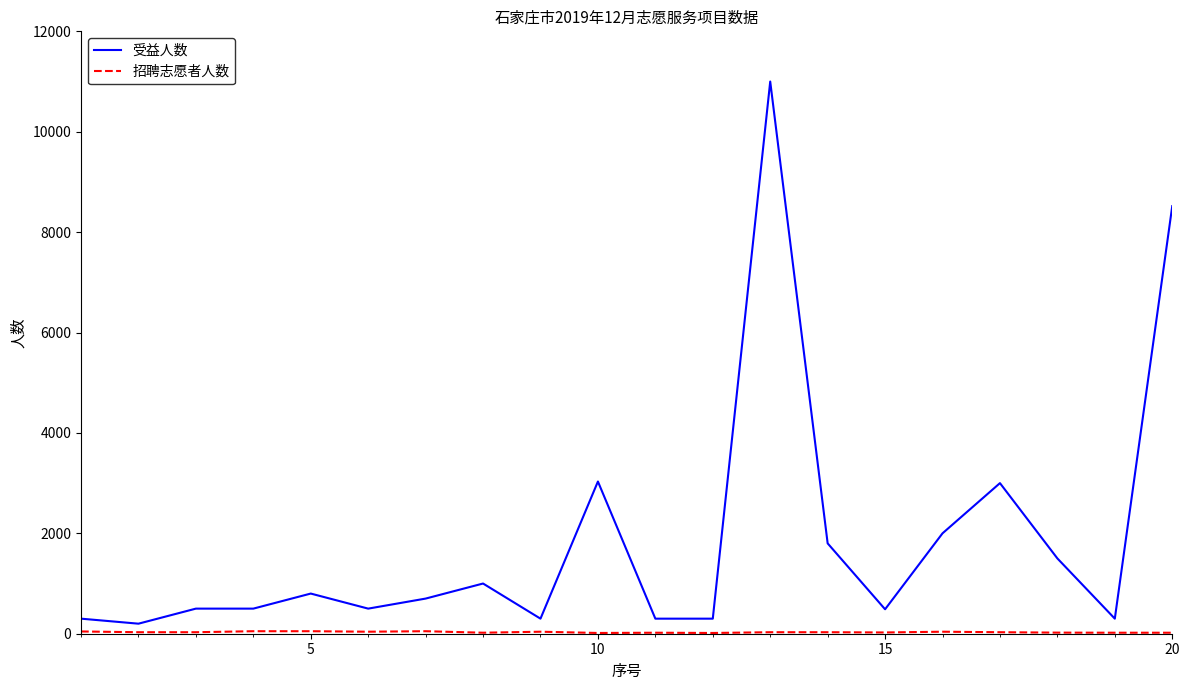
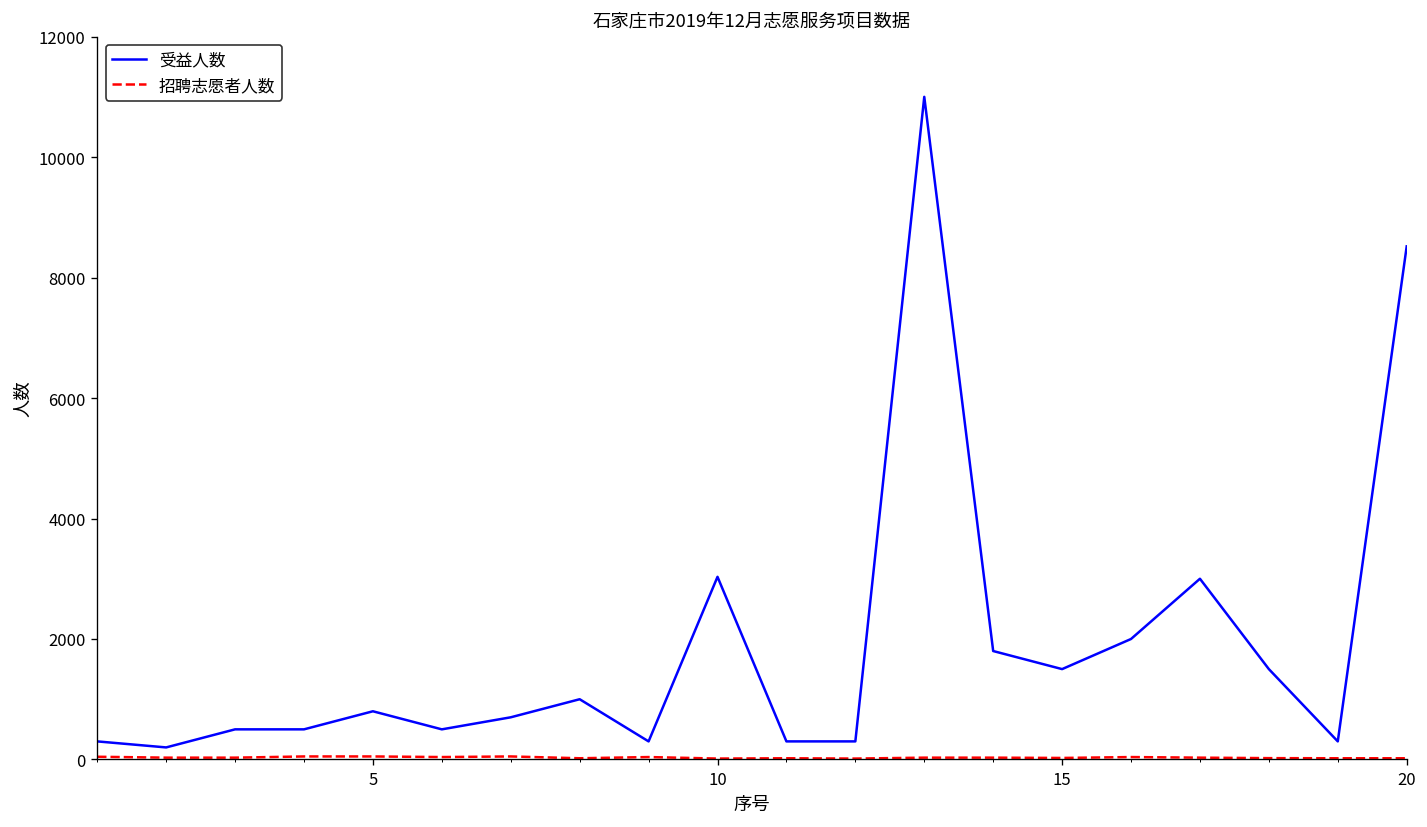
受益人数, 15: 500 -> 1500
